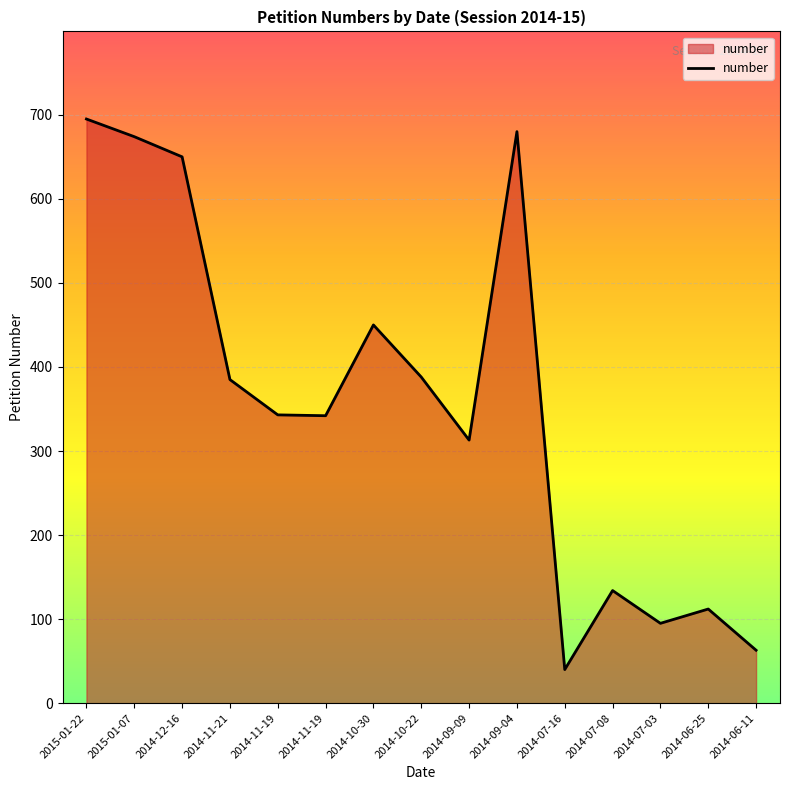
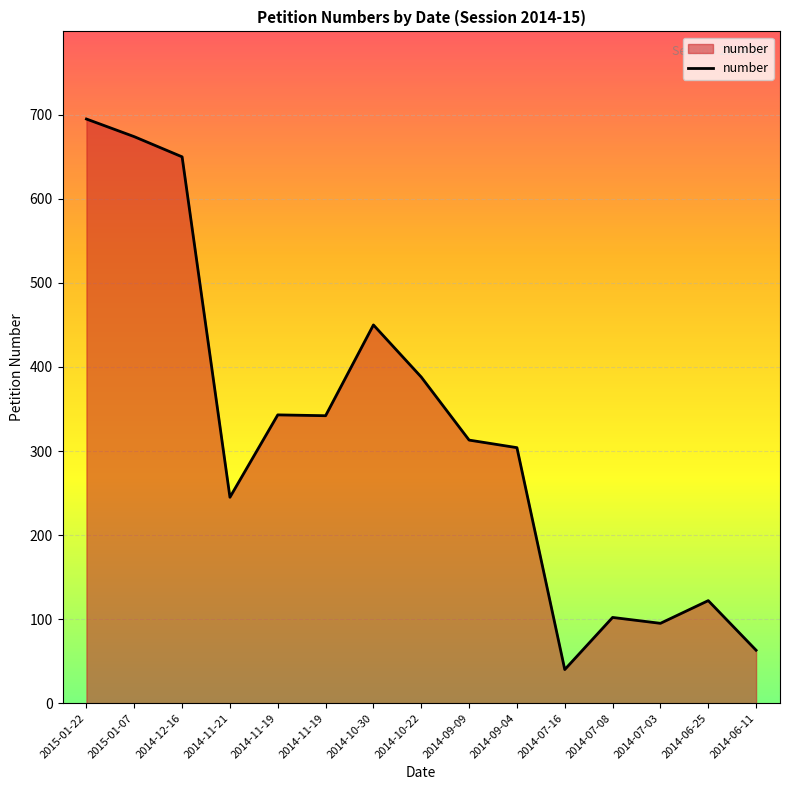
2014-11-21: 390 -> 250
2014-09-04: 680 -> 300
2014-07-08: 130 -> 100
2014-06-25: 110 -> 120
